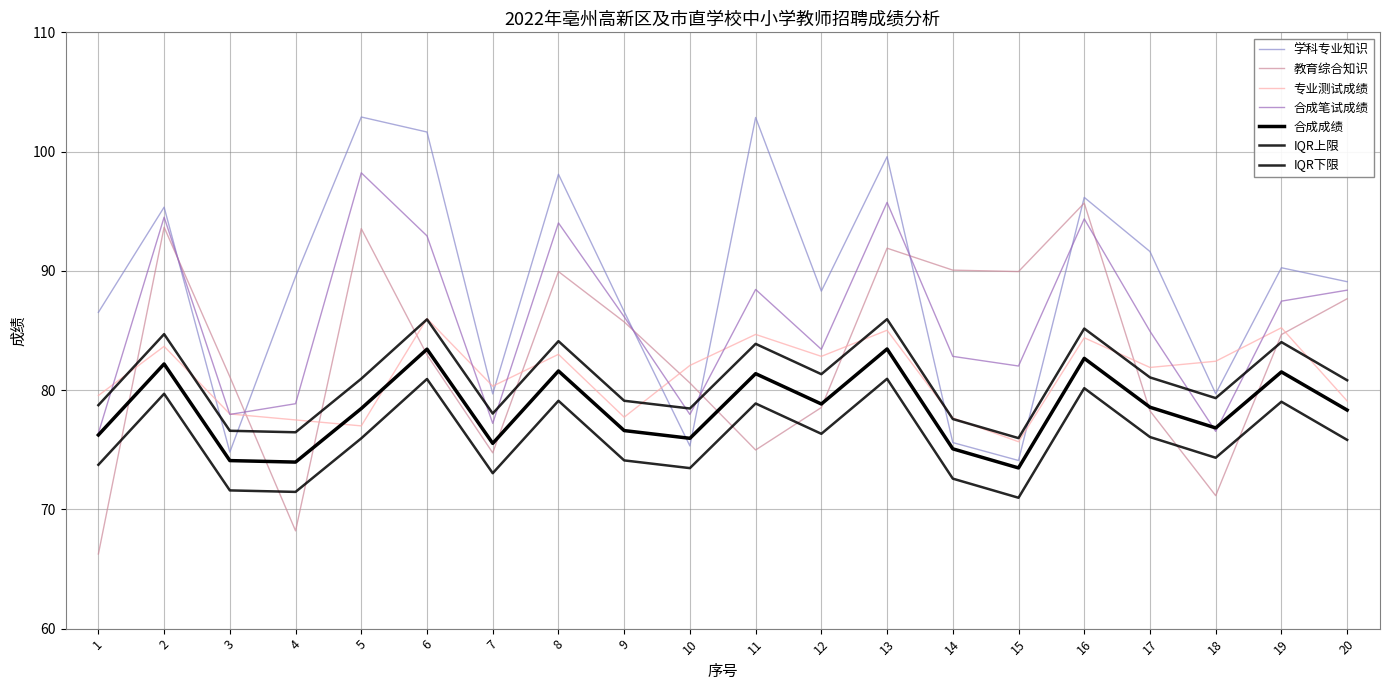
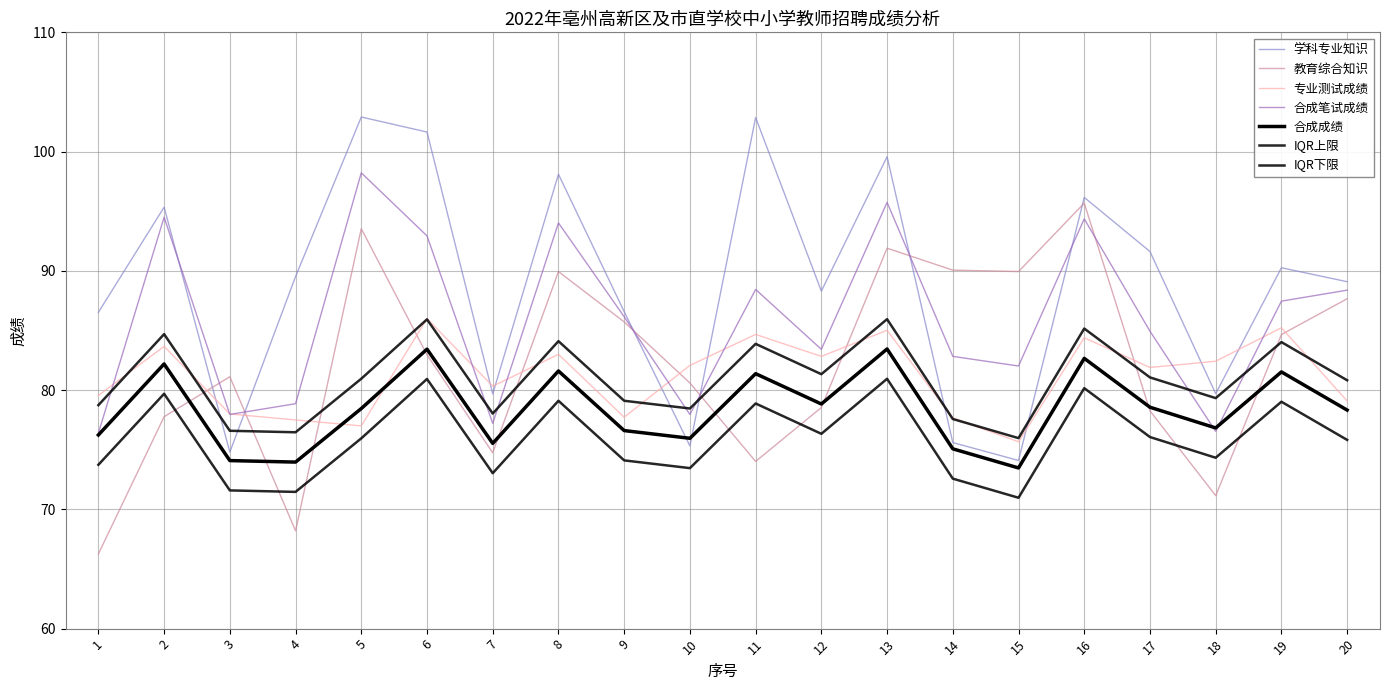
教育综合知识, 2: 93.7 -> 77.8
教育综合知识, 11: 75.0 -> 74.0
